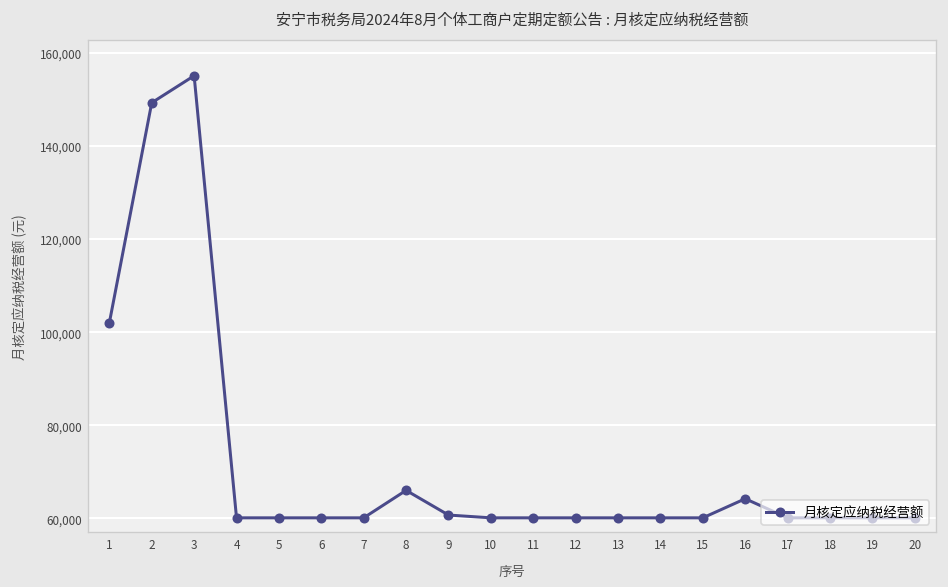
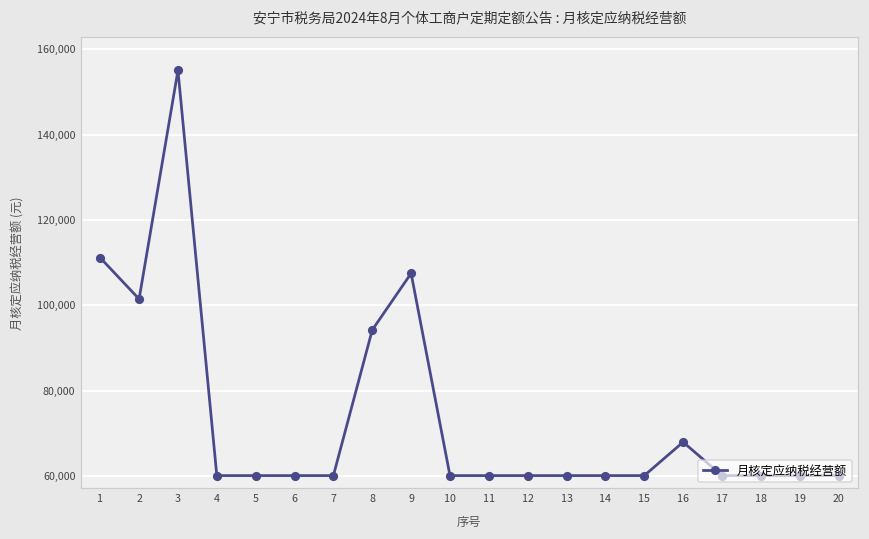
1: 102,000 -> 111,000
2: 149,000 -> 101,000
8: 66,000 -> 94,000
9: 61,000 -> 108,000
16: 64,000 -> 68,000
